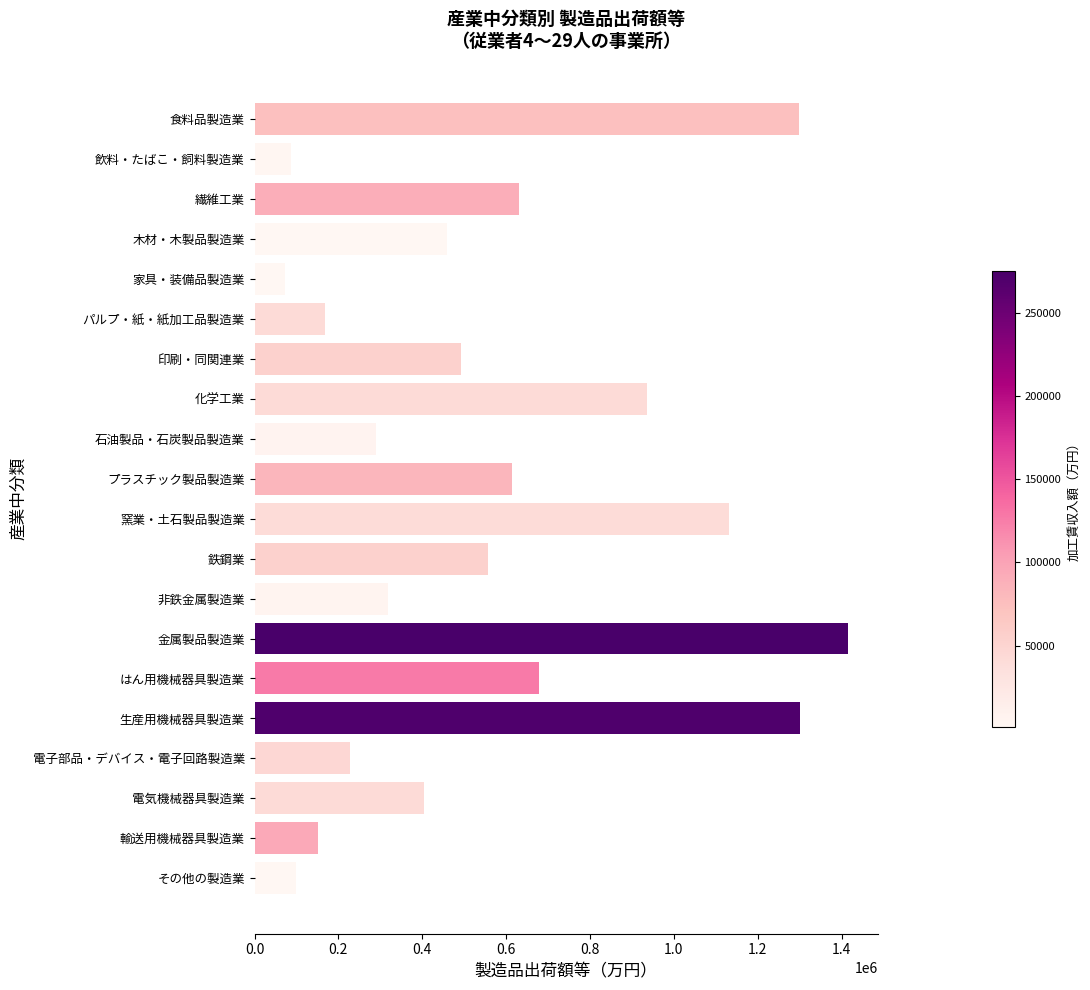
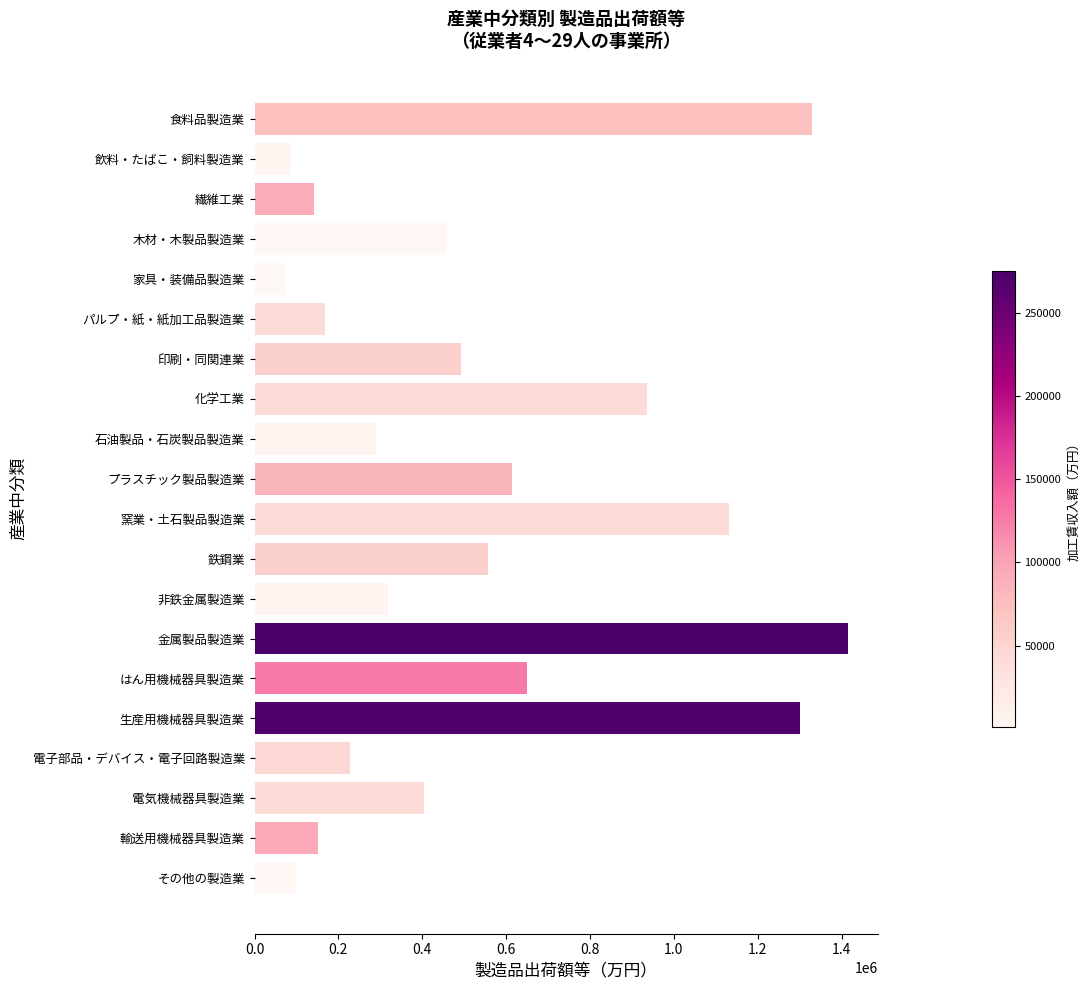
食料品製造業: 1300000 -> 1330000
繊維工業: 630000 -> 140000
はん用機械器具製造業: 680000 -> 650000
